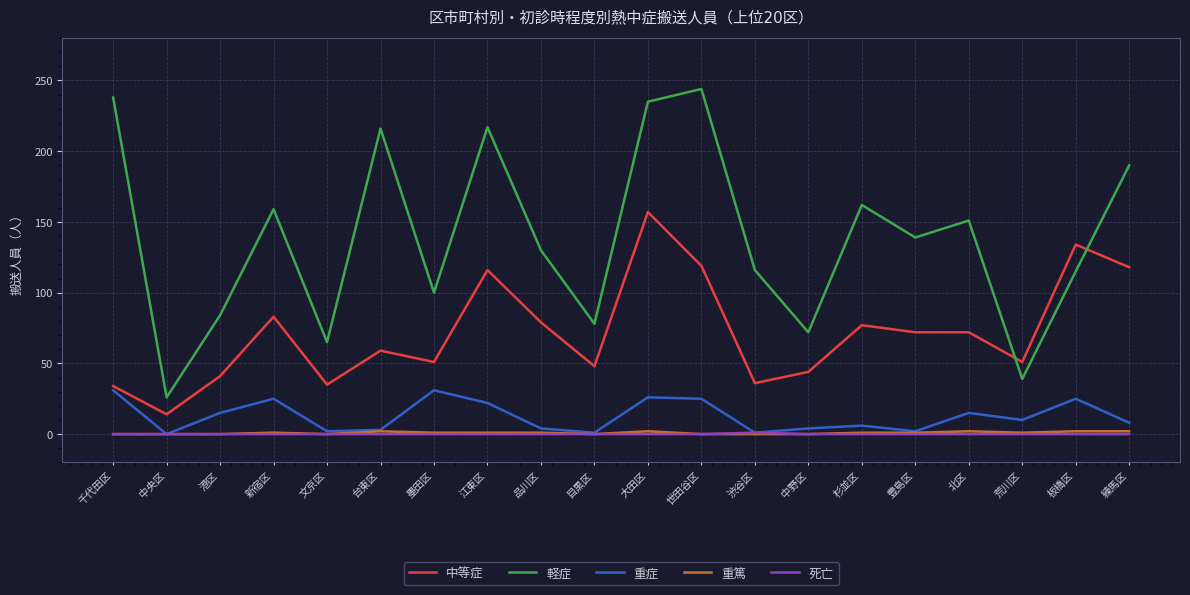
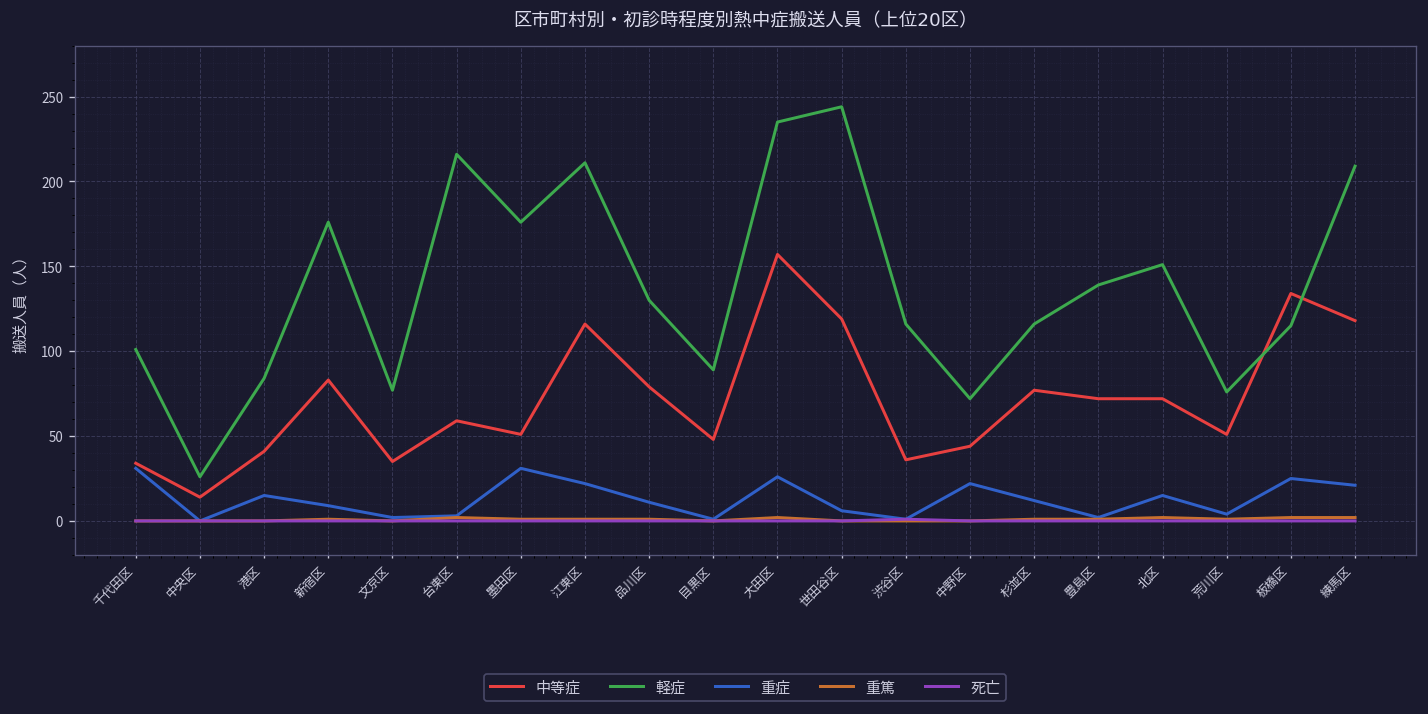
軽症, 千代田区: 238 -> 101
軽症, 新宿区: 159 -> 176
重症, 新宿区: 25 -> 9
軽症, 文京区: 65 -> 77
軽症, 墨田区: 100 -> 176
軽症, 江東区: 217 -> 211
重症, 品川区: 4 -> 11
軽症, 目黒区: 78 -> 89
重症, 世田谷区: 25 -> 6
重症, 中野区: 4 -> 22
軽症, 杉並区: 162 -> 116
重症, 杉並区: 6 -> 12
軽症, 荒川区: 39 -> 76
重症, 荒川区: 10 -> 4
軽症, 練馬区: 190 -> 209
重症, 練馬区: 8 -> 21
